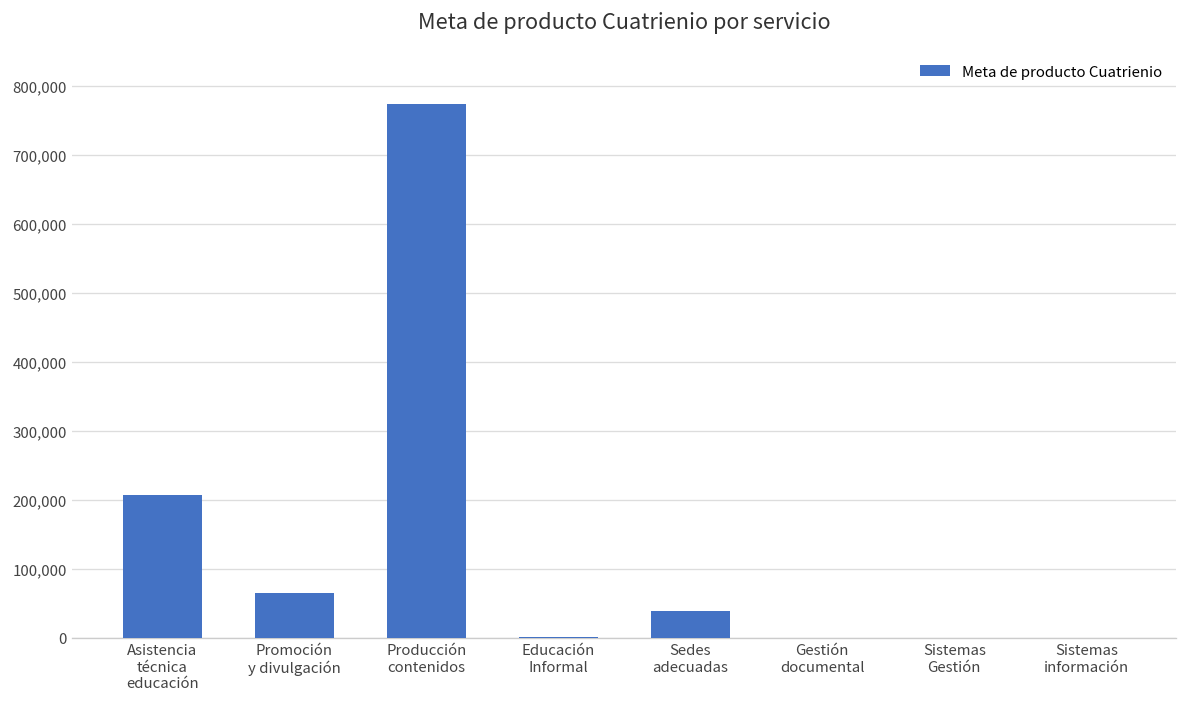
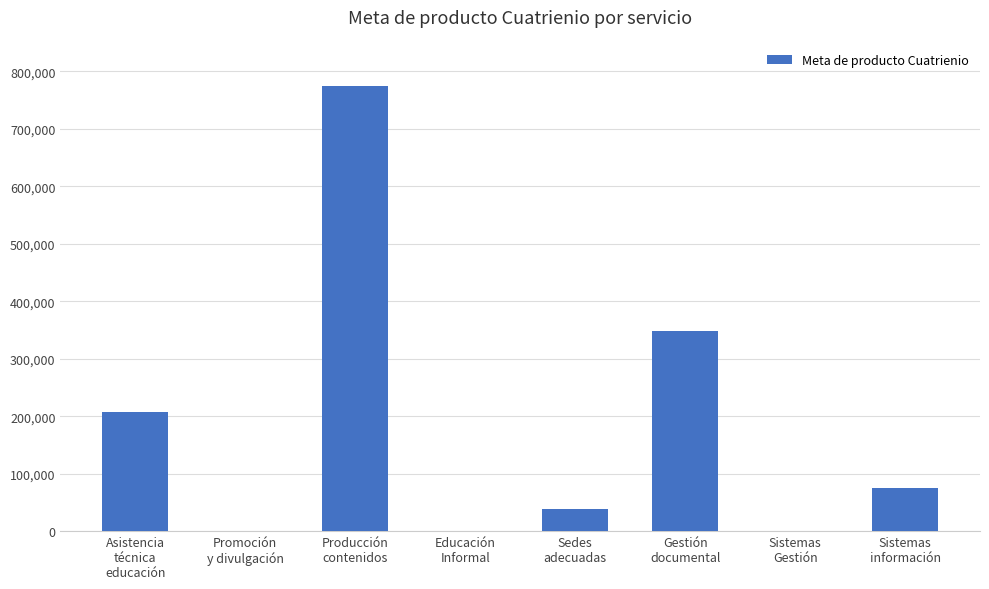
Promoción y divulgación: 70,000 -> 0
Gestión documental: 0 -> 350,000
Sistemas información: 0 -> 70,000
